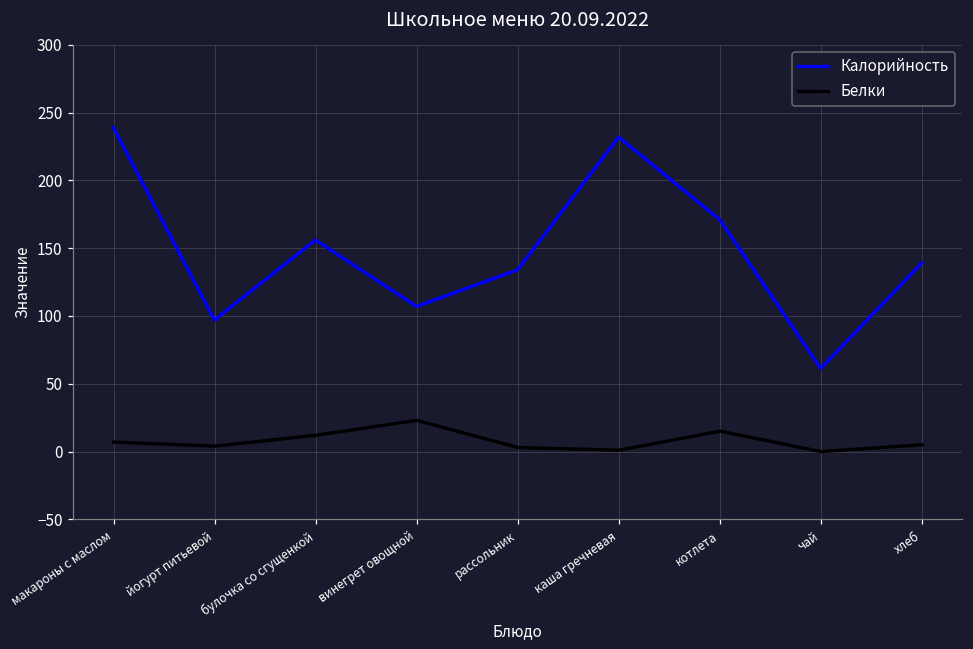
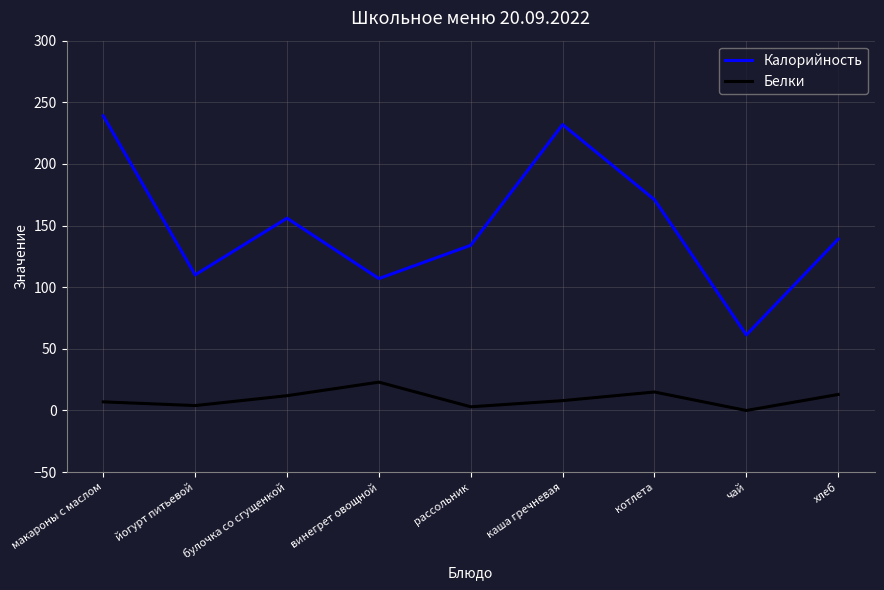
Калорийность, йогурт питьевой: 97 -> 110
Белки, каша гречневая: 1 -> 8
Белки, хлеб: 5 -> 13
